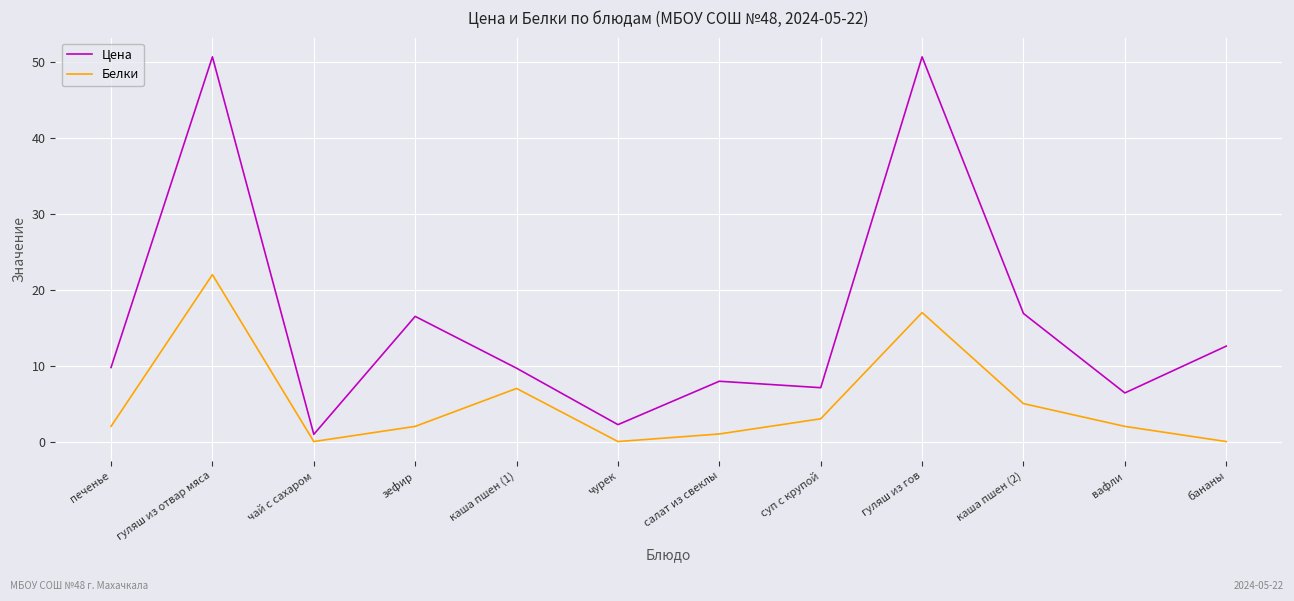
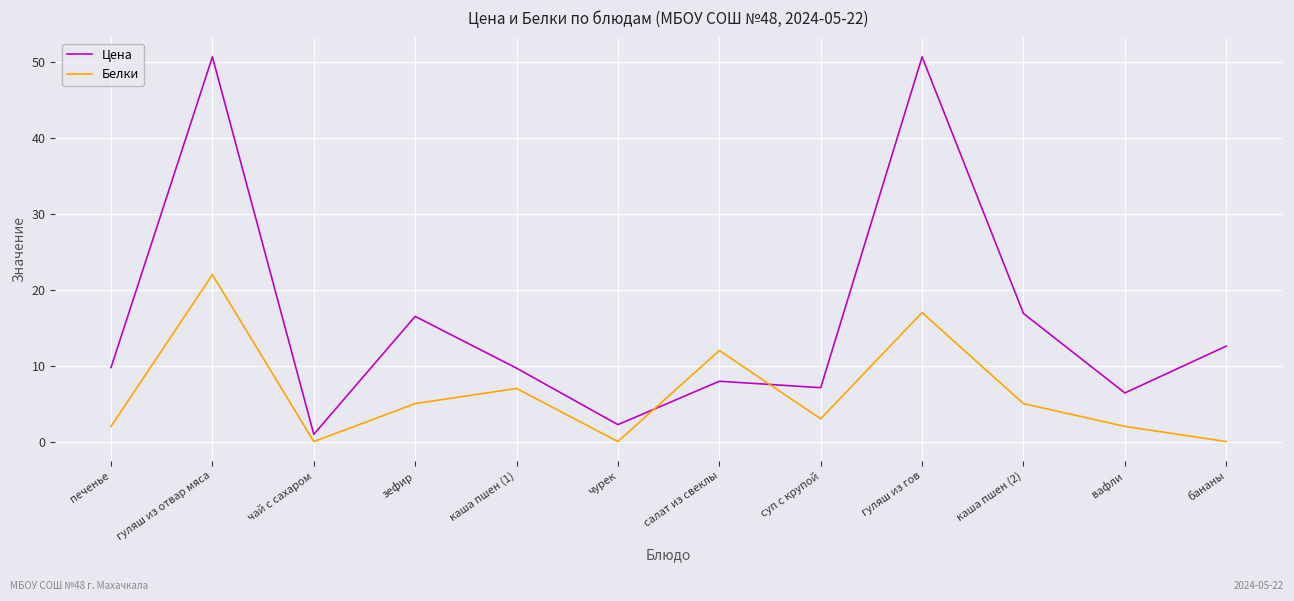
Белки, зефир: 2 -> 5
Белки, салат из свеклы: 1 -> 12
